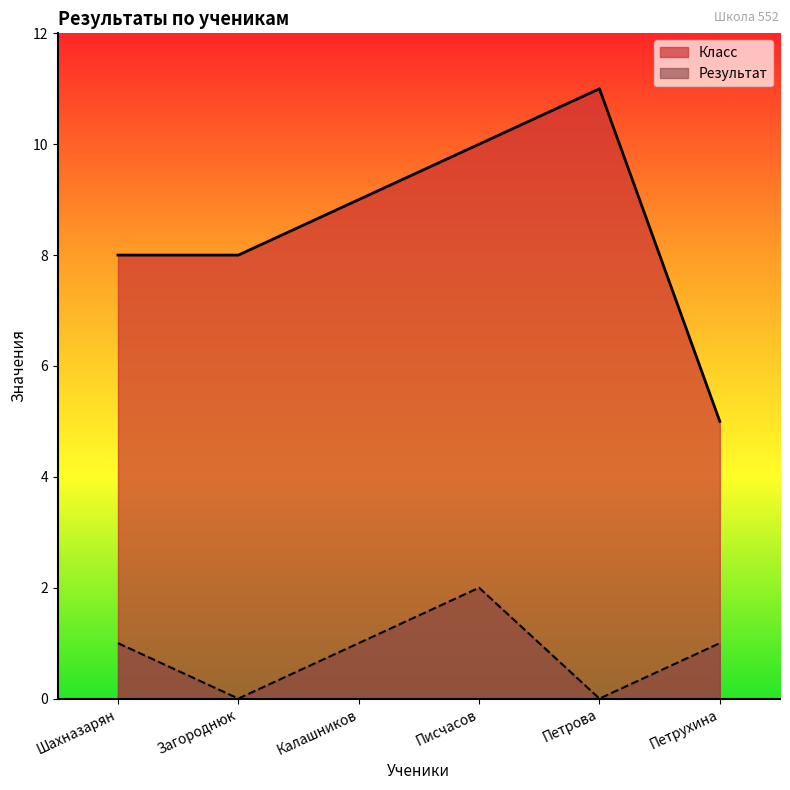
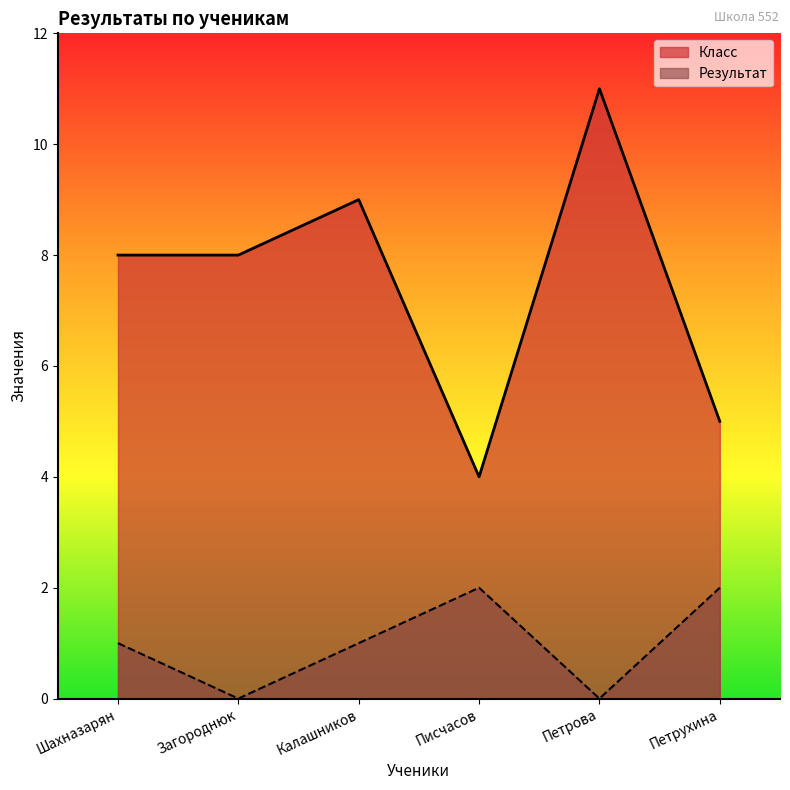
Класс, Писчасов: 10 -> 4
Результат, Петрухина: 1 -> 2
